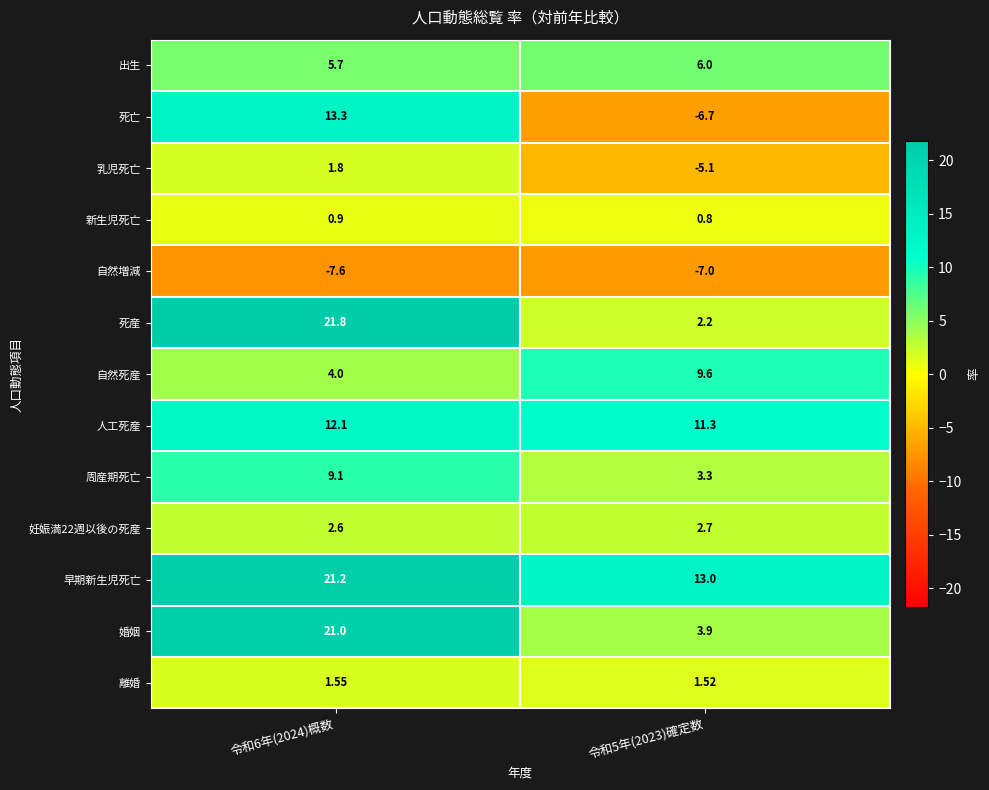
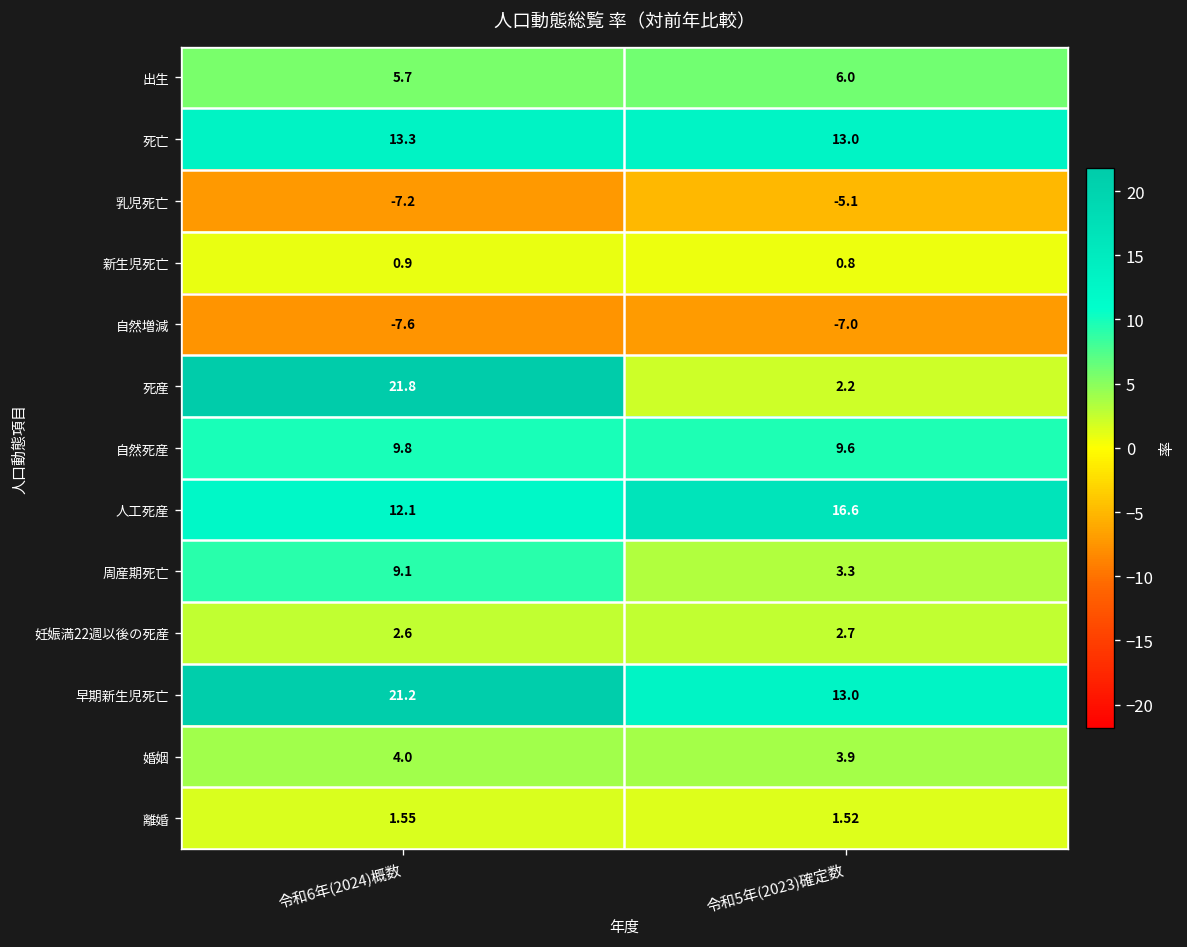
死亡, 令和5年(2023)確定数: -6.7 -> 13.0
乳児死亡, 令和6年(2024)概数: 1.8 -> -7.2
自然死産, 令和6年(2024)概数: 4.0 -> 9.8
人工死産, 令和5年(2023)確定数: 11.3 -> 16.6
婚姻, 令和6年(2024)概数: 21.0 -> 4.0
